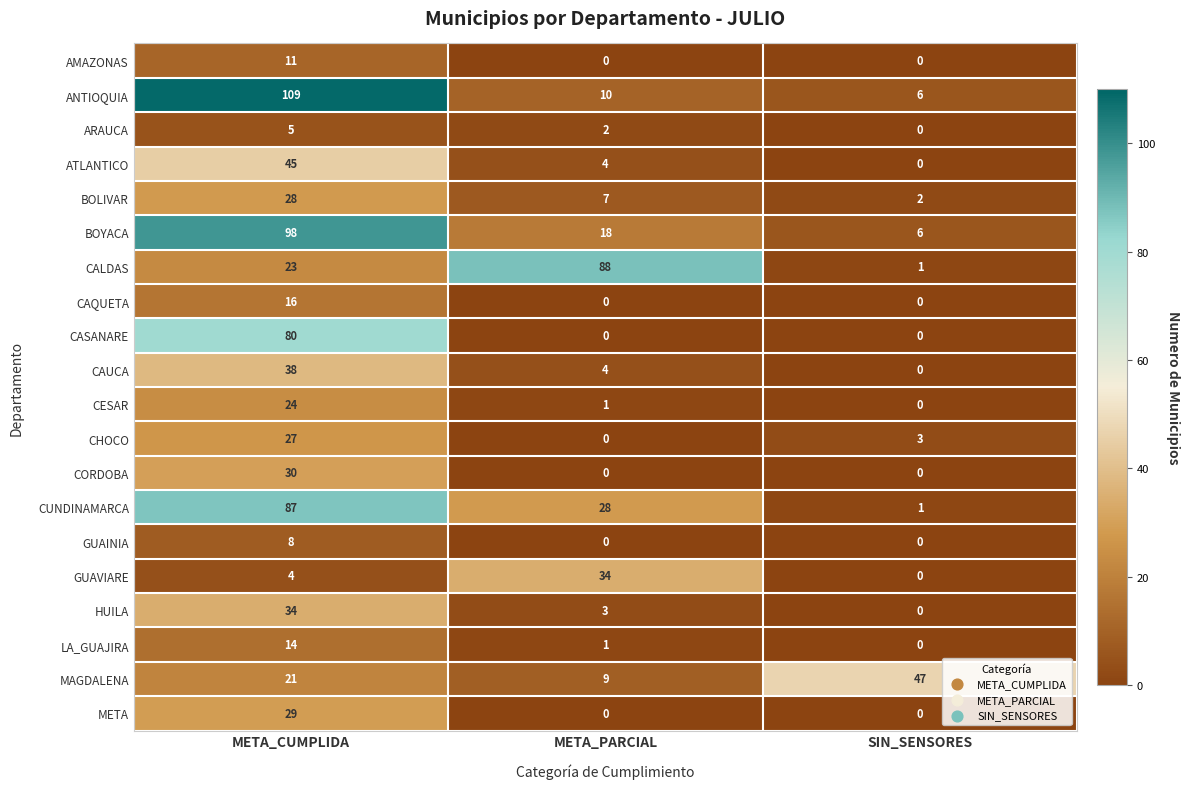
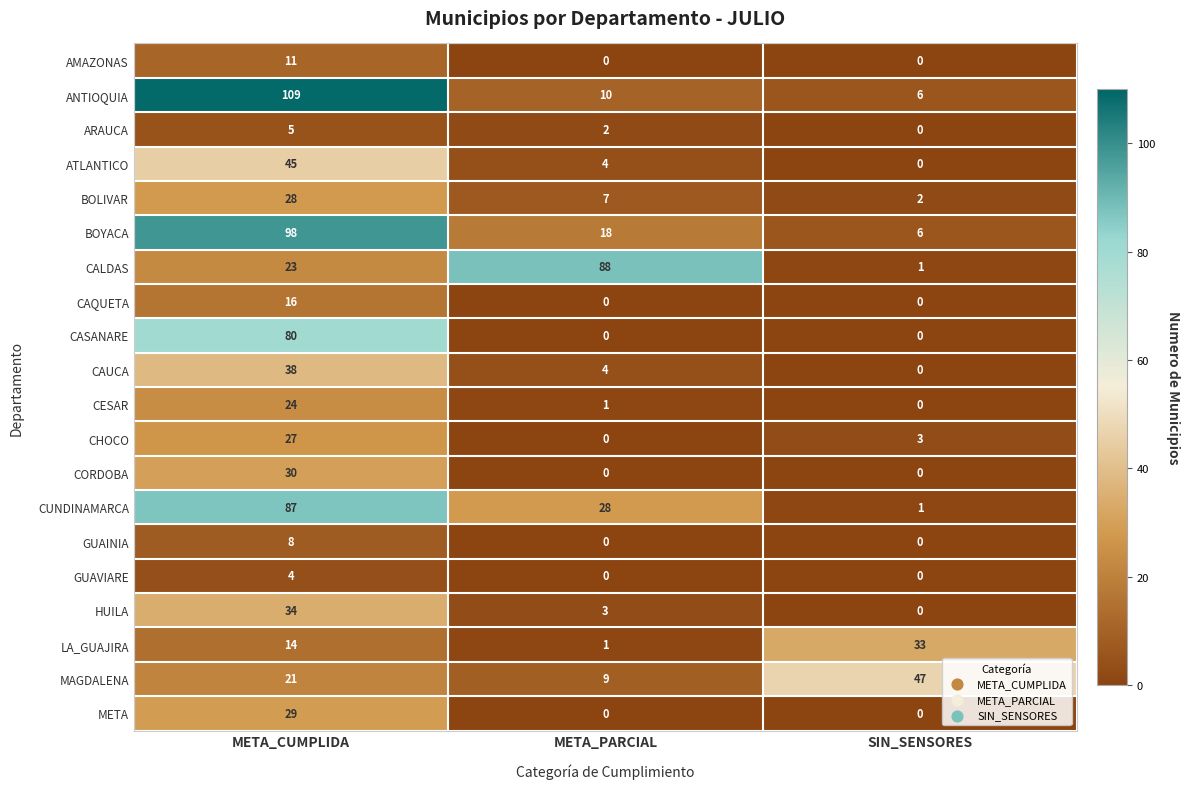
GUAVIARE, META_PARCIAL: 34 -> 0
LA_GUAJIRA, SIN_SENSORES: 0 -> 33
